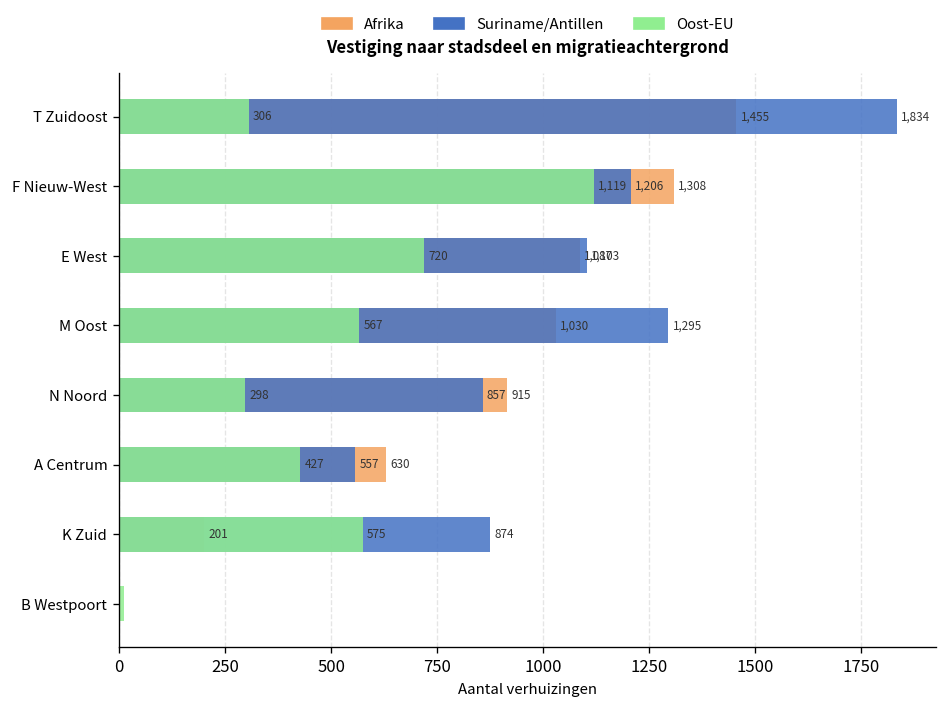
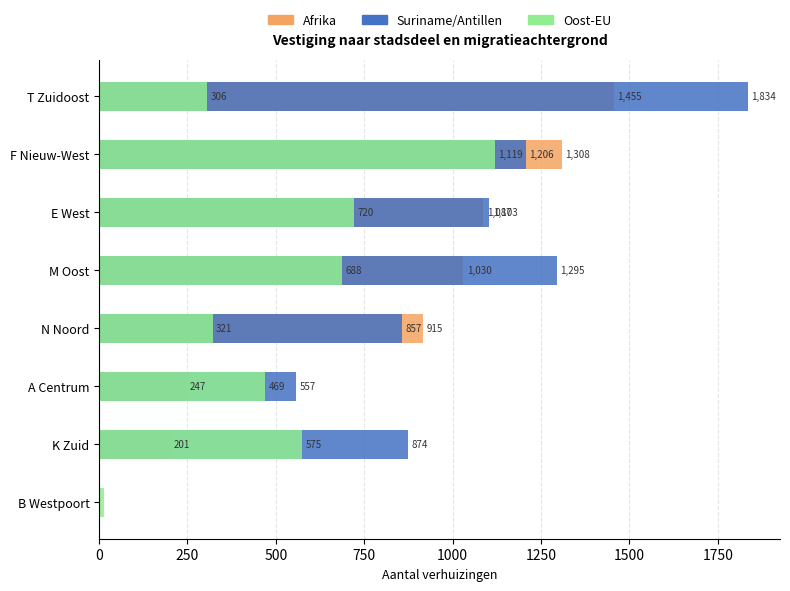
Oost-EU, M Oost: 567 -> 688
Oost-EU, N Noord: 298 -> 321
Afrika, A Centrum: 630 -> 247
Oost-EU, A Centrum: 427 -> 469
